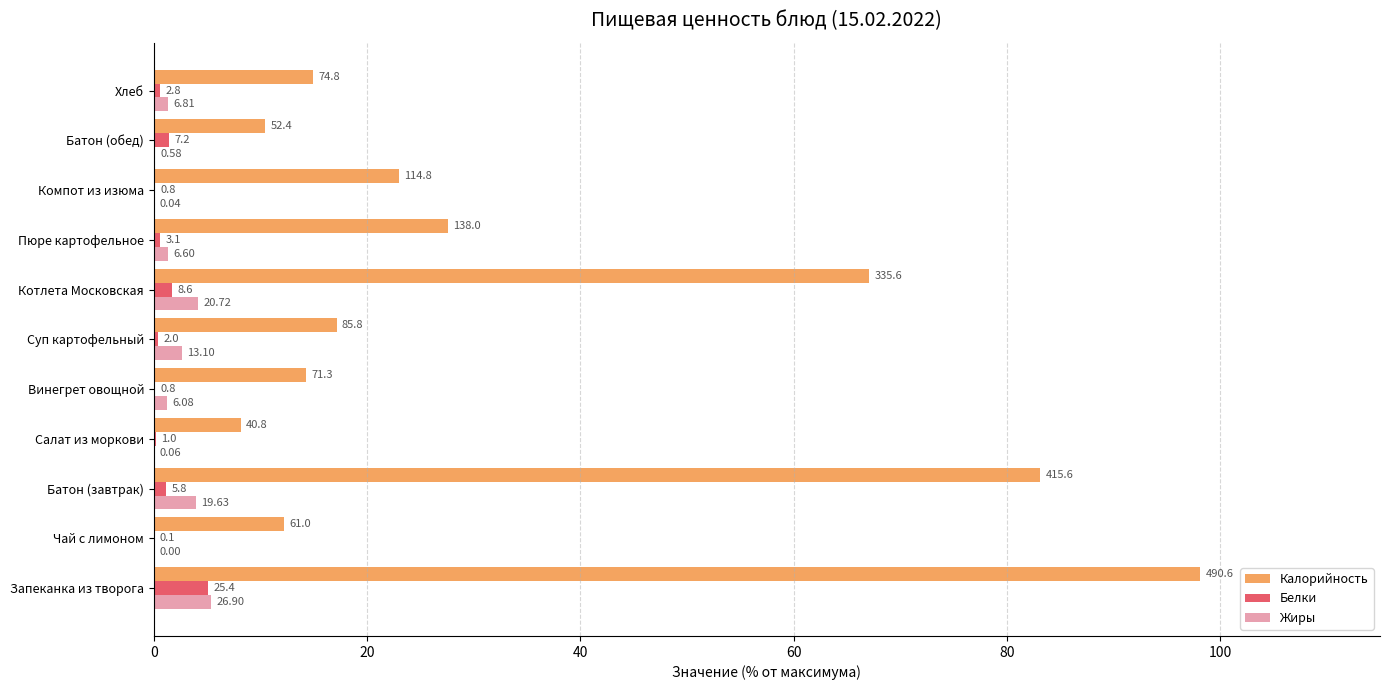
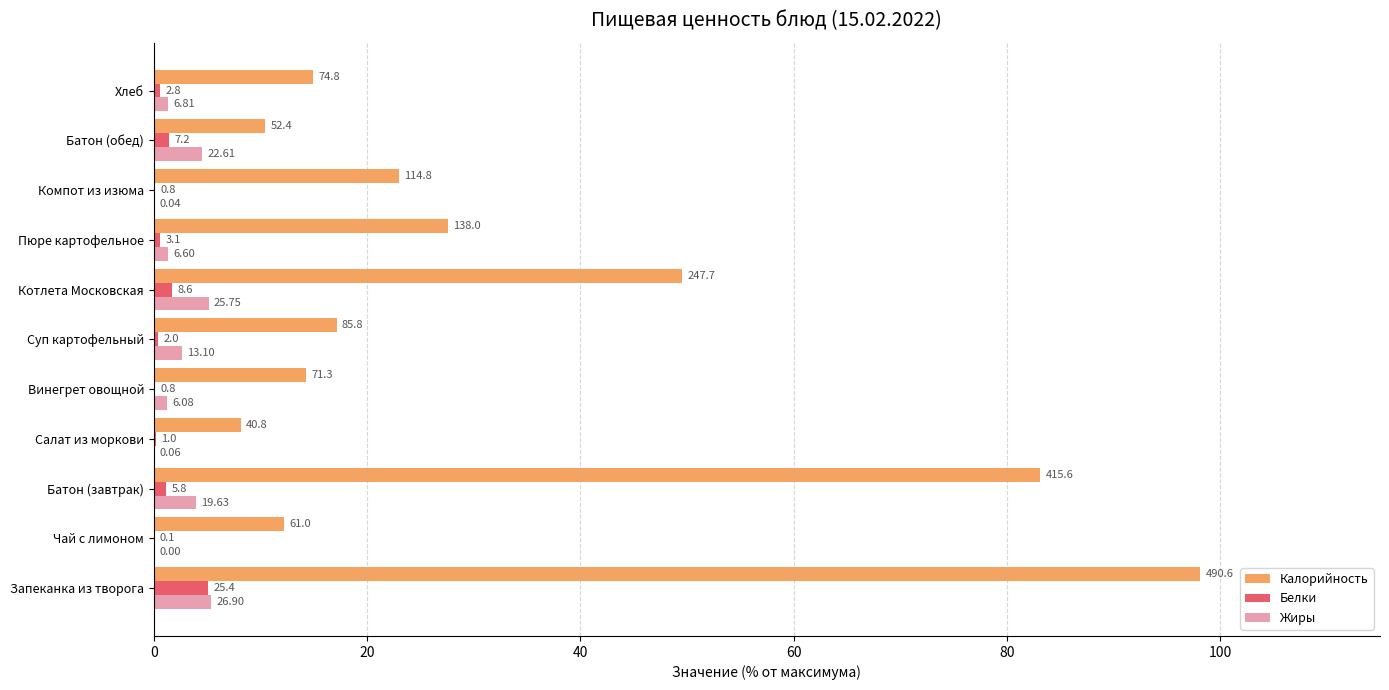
Жиры, Батон (обед): 0.58 -> 22.61
Калорийность, Котлета Московская: 335.6 -> 247.7
Жиры, Котлета Московская: 20.72 -> 25.75
